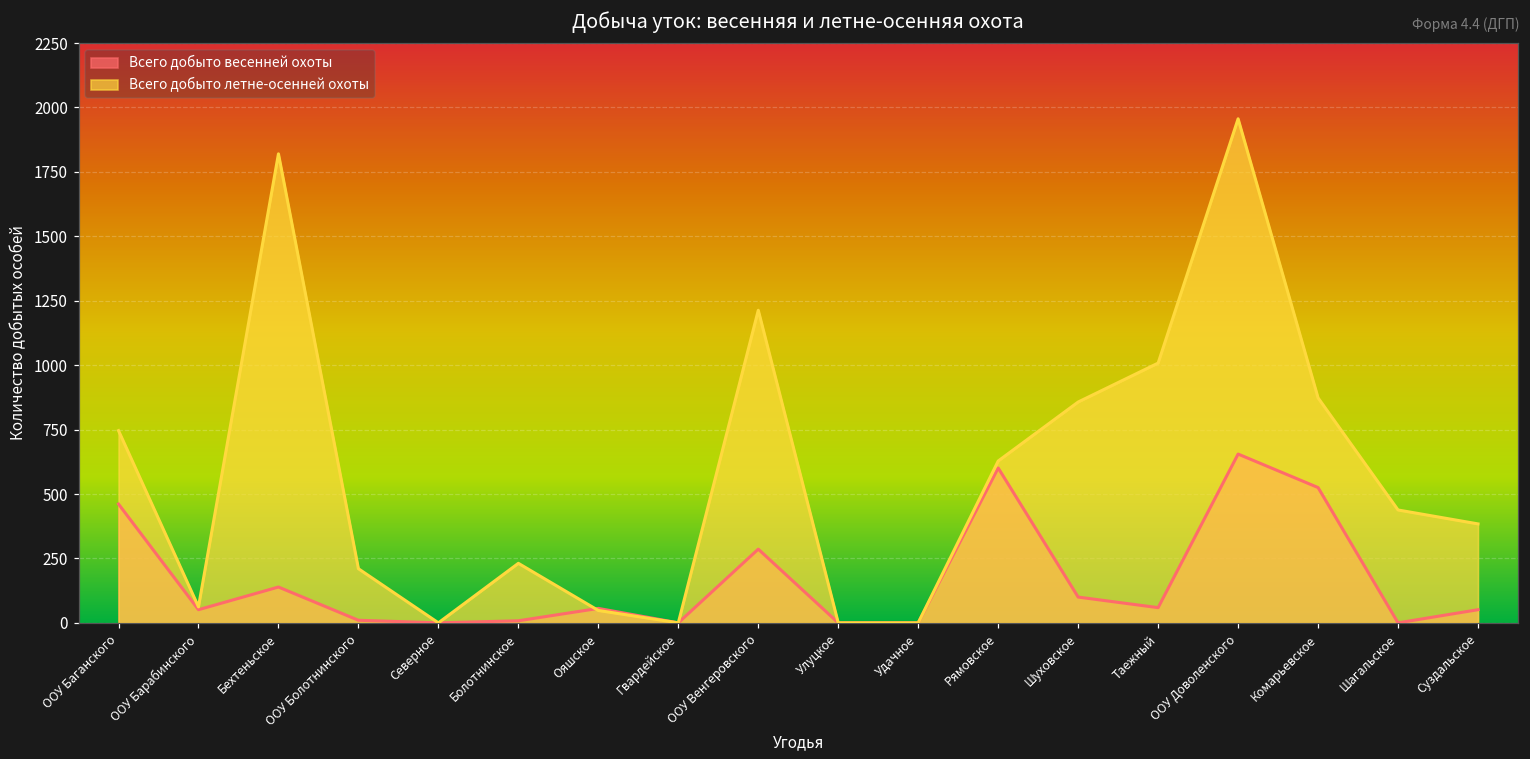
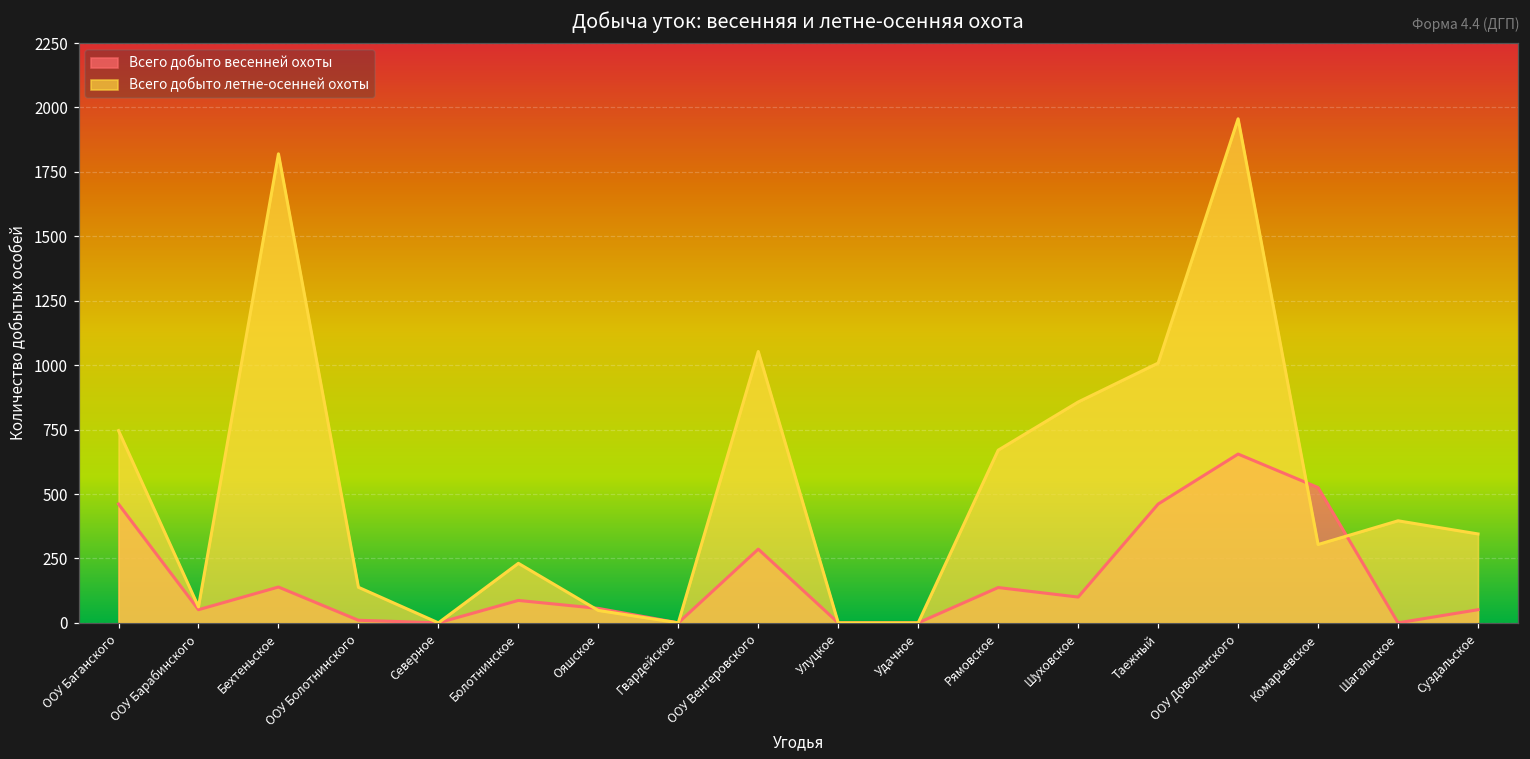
Всего добыто летне-осенней охоты, ООУ Болотнинского: 210 -> 140
Всего добыто весенней охоты, Болотнинское: 10 -> 90
Всего добыто летне-осенней охоты, ООУ Венгеровского: 1210 -> 1050
Всего добыто весенней охоты, Рямовское: 600 -> 140
Всего добыто летне-осенней охоты, Рямовское: 630 -> 670
Всего добыто весенней охоты, Таежный: 60 -> 460
Всего добыто летне-осенней охоты, Комарьевское: 870 -> 300
Всего добыто летне-осенней охоты, Шагальское: 440 -> 400
Всего добыто летне-осенней охоты, Суздальское: 380 -> 350
